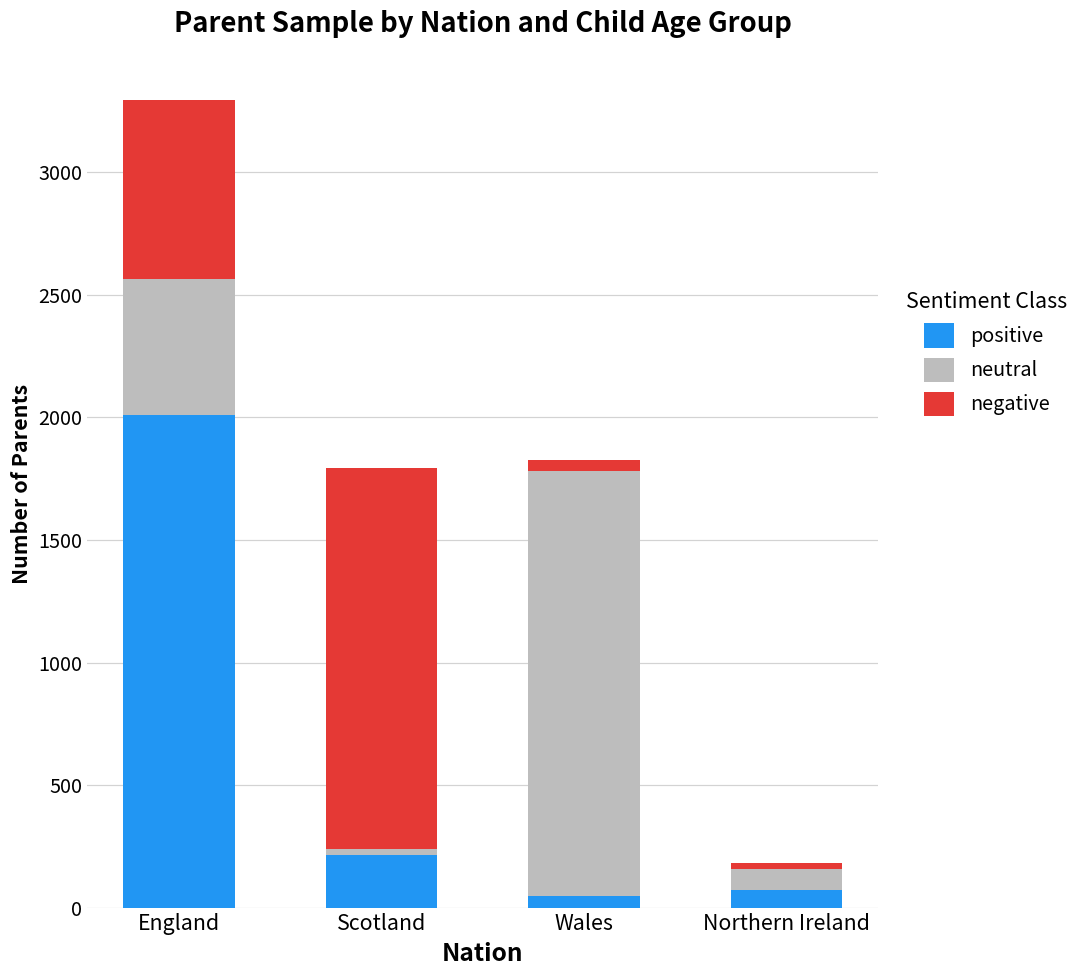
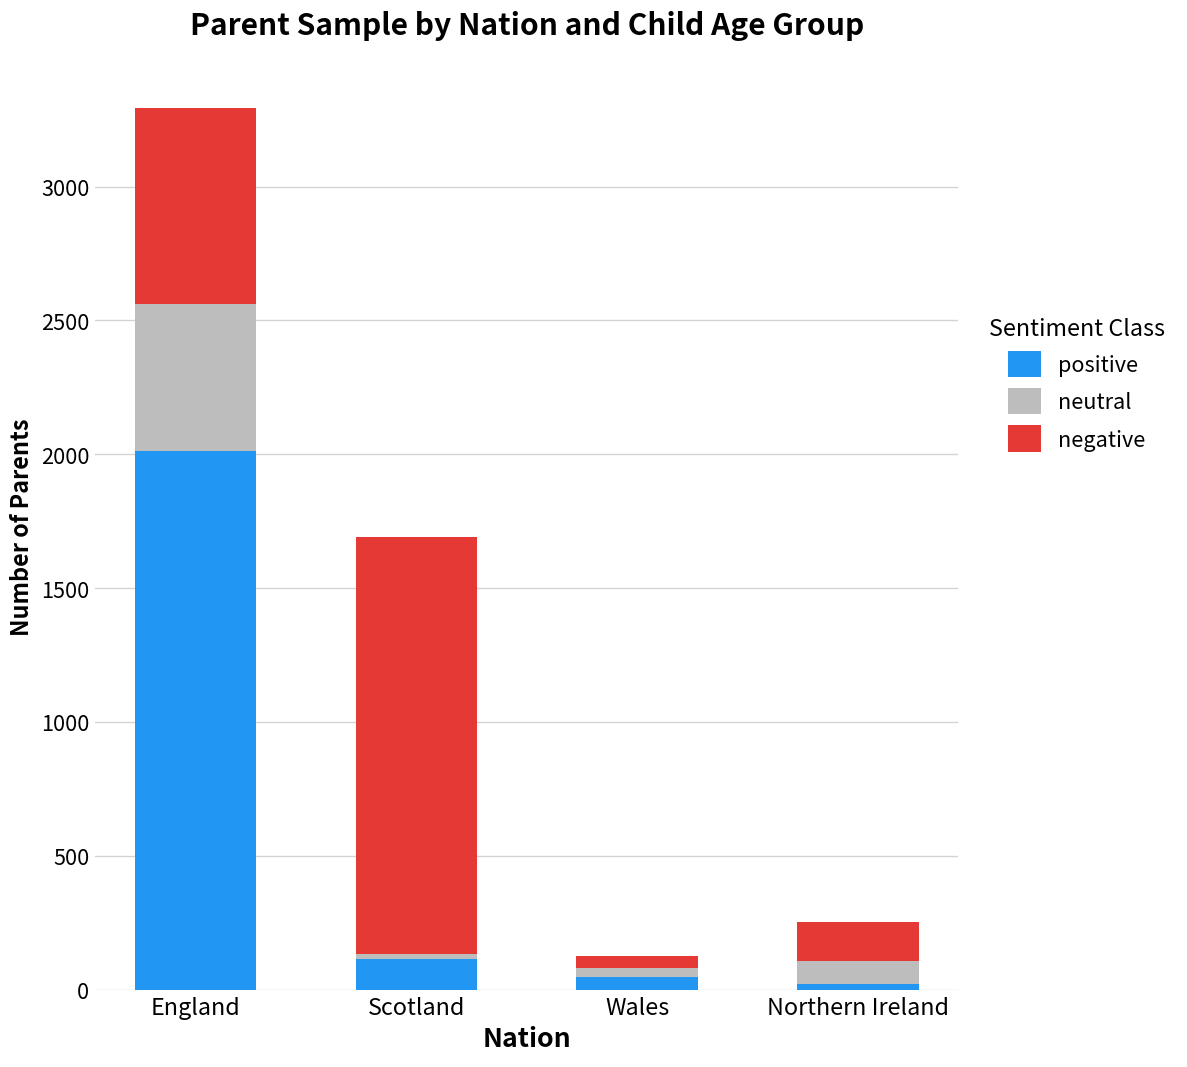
positive, Scotland: 220 -> 110
neutral, Wales: 1730 -> 30
positive, Northern Ireland: 70 -> 20
negative, Northern Ireland: 30 -> 150
